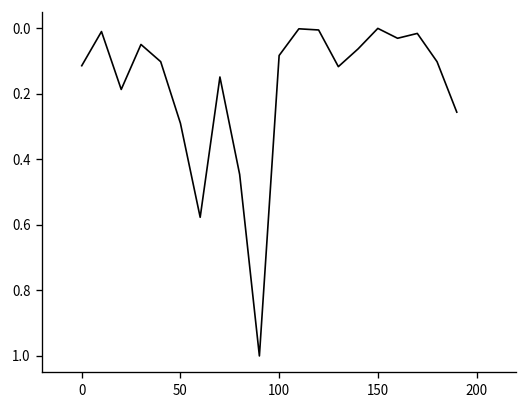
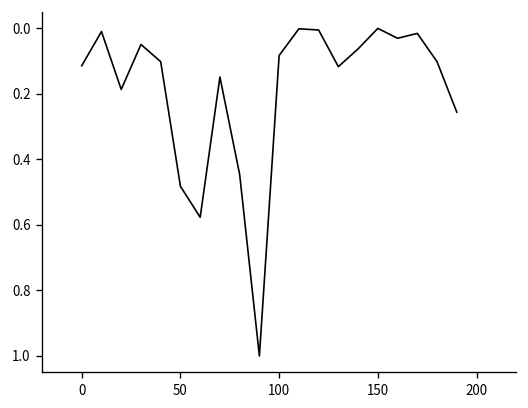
50: 0.29 -> 0.48
